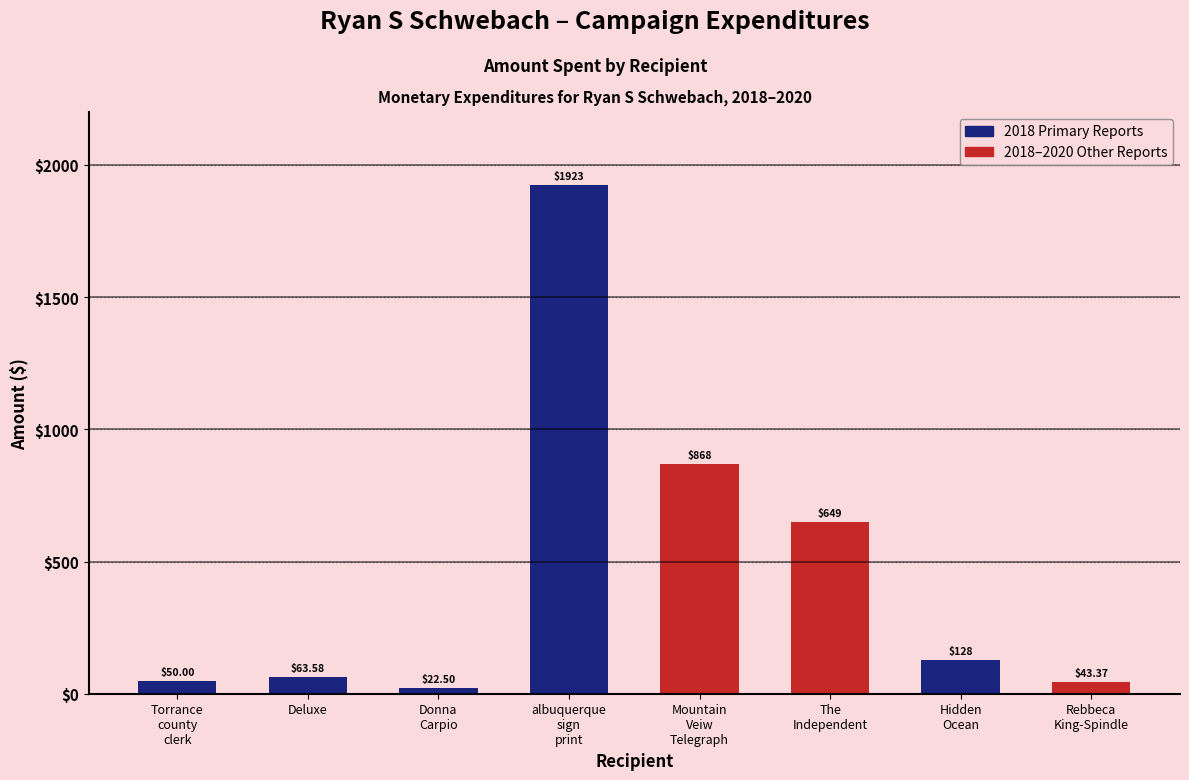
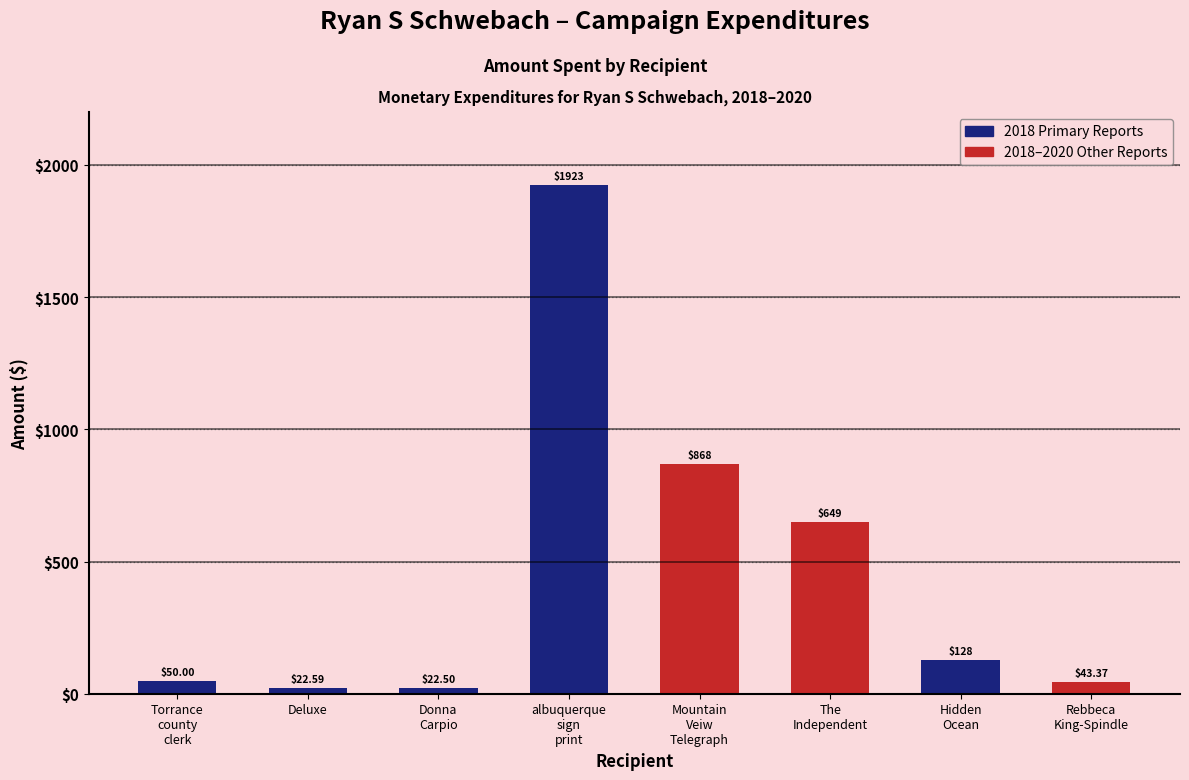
Deluxe: $63.58 -> $22.59
